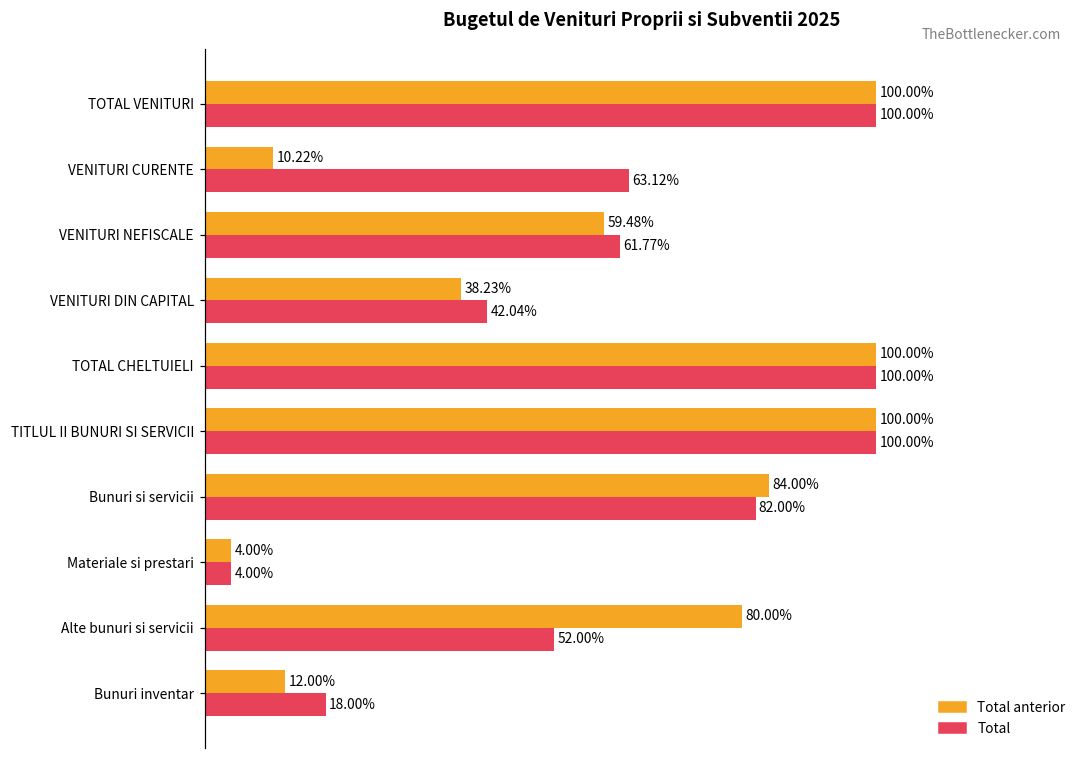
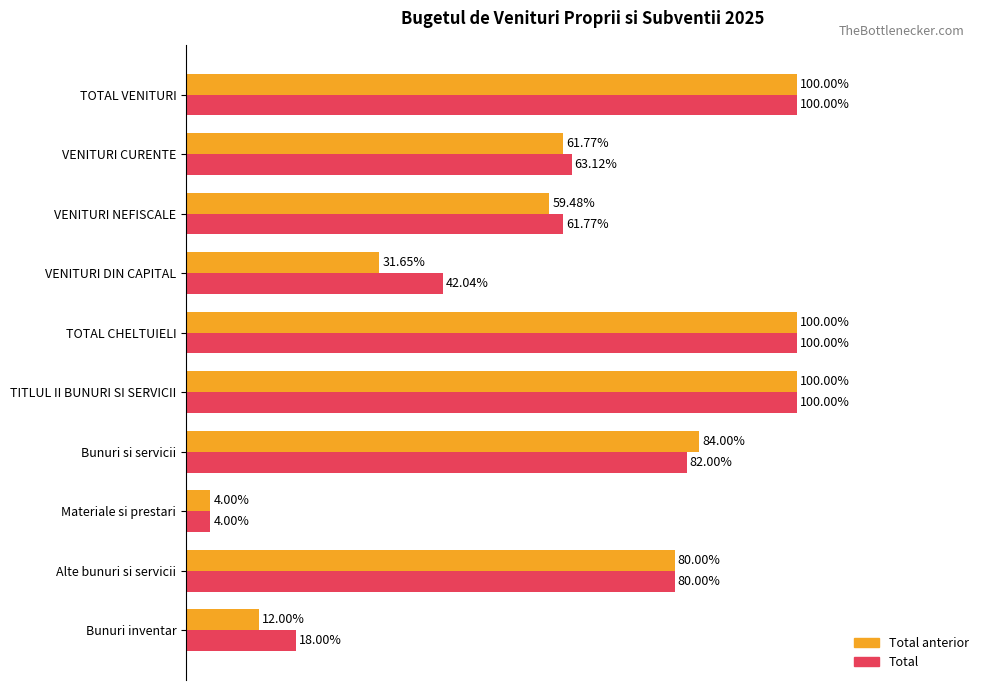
Total anterior, VENITURI CURENTE: 10.22% -> 61.77%
Total anterior, VENITURI DIN CAPITAL: 38.23% -> 31.65%
Total, Alte bunuri si servicii: 52.00% -> 80.00%
